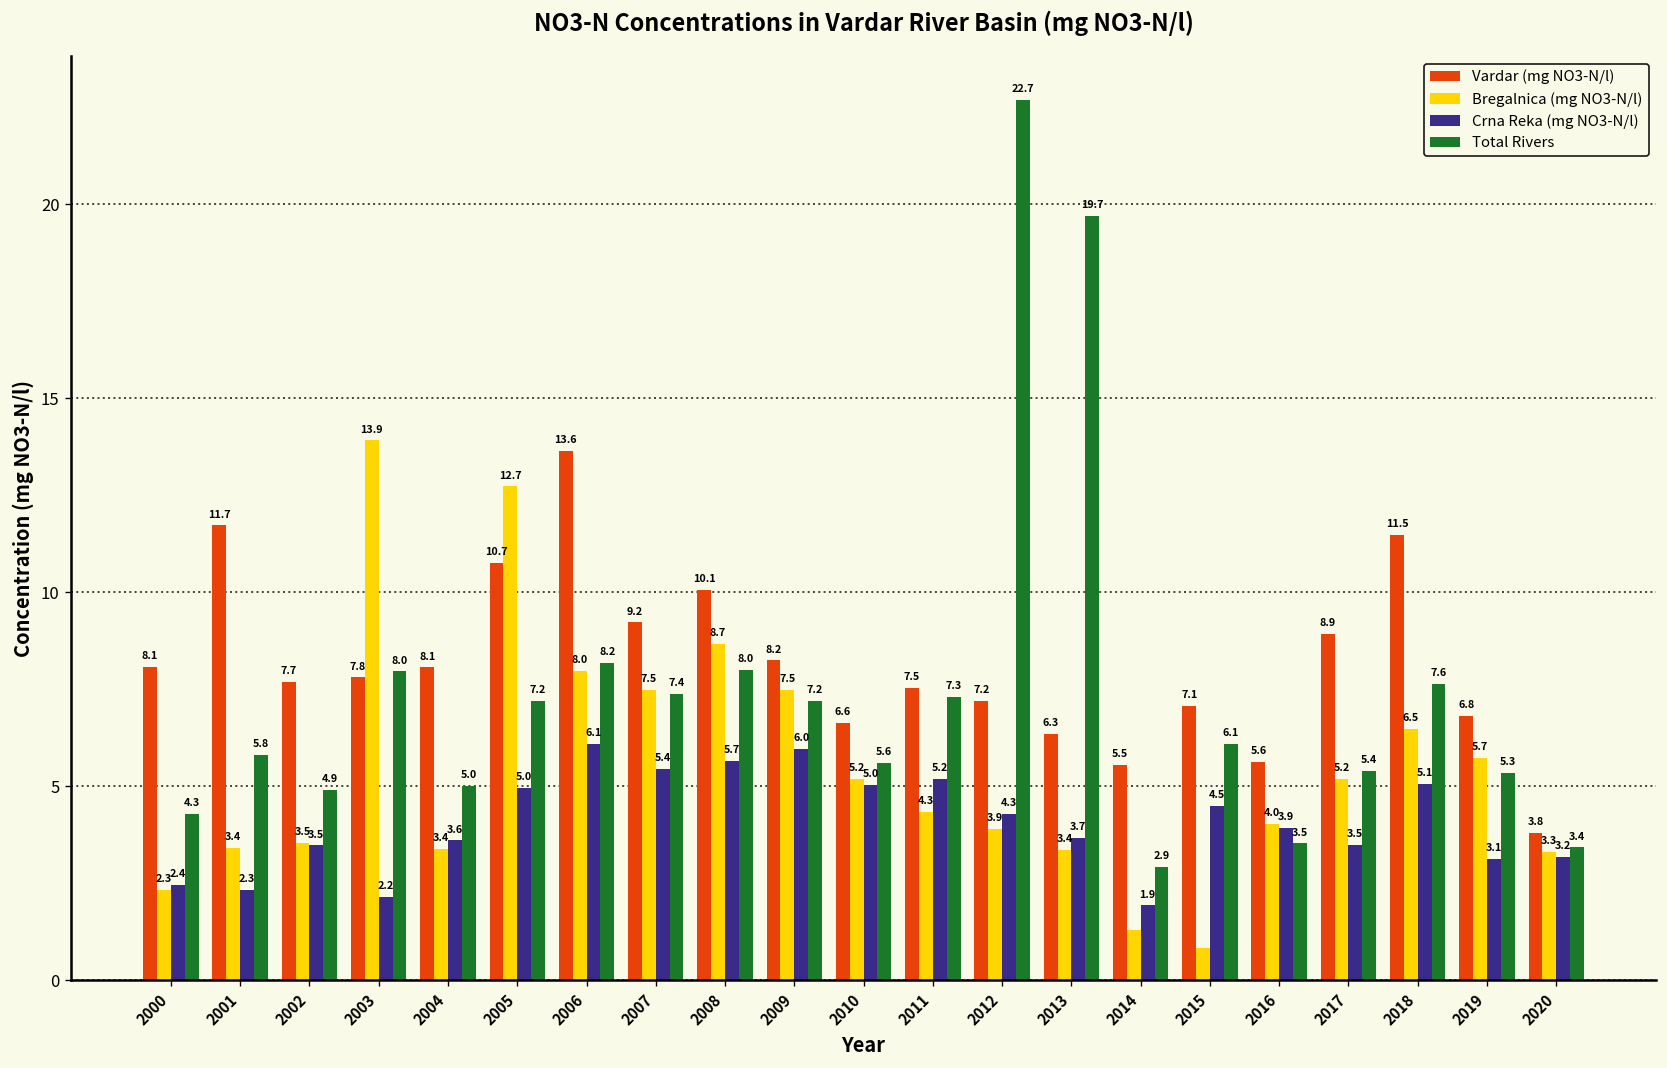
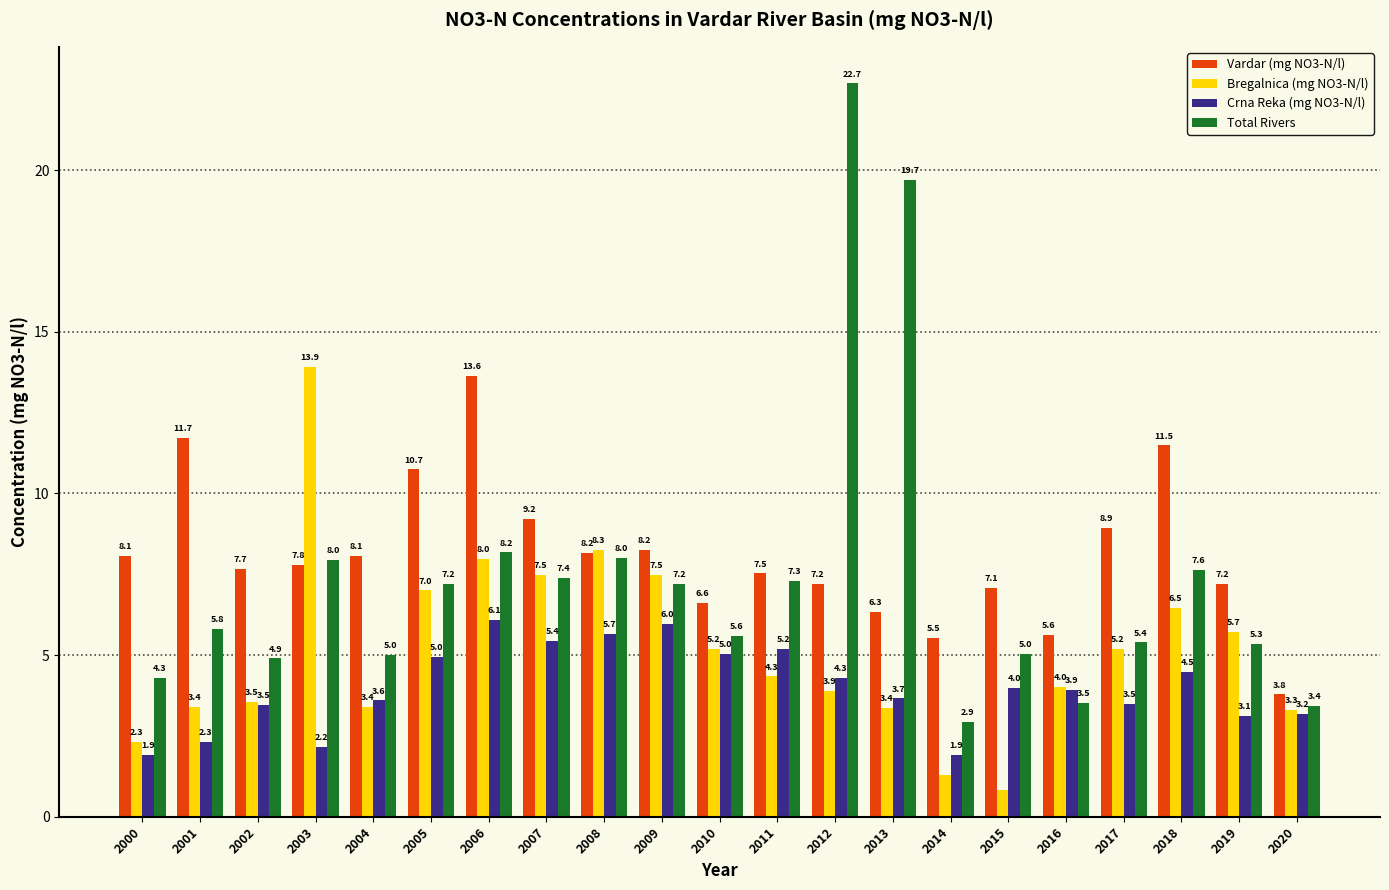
Crna Reka (mg NO3-N/l), 2000: 2.4 -> 1.9
Bregalnica (mg NO3-N/l), 2005: 12.7 -> 7.0
Vardar (mg NO3-N/l), 2008: 10.1 -> 8.2
Bregalnica (mg NO3-N/l), 2008: 8.7 -> 8.3
Crna Reka (mg NO3-N/l), 2015: 4.5 -> 4.0
Total Rivers, 2015: 6.1 -> 5.0
Crna Reka (mg NO3-N/l), 2018: 5.1 -> 4.5
Vardar (mg NO3-N/l), 2019: 6.8 -> 7.2
